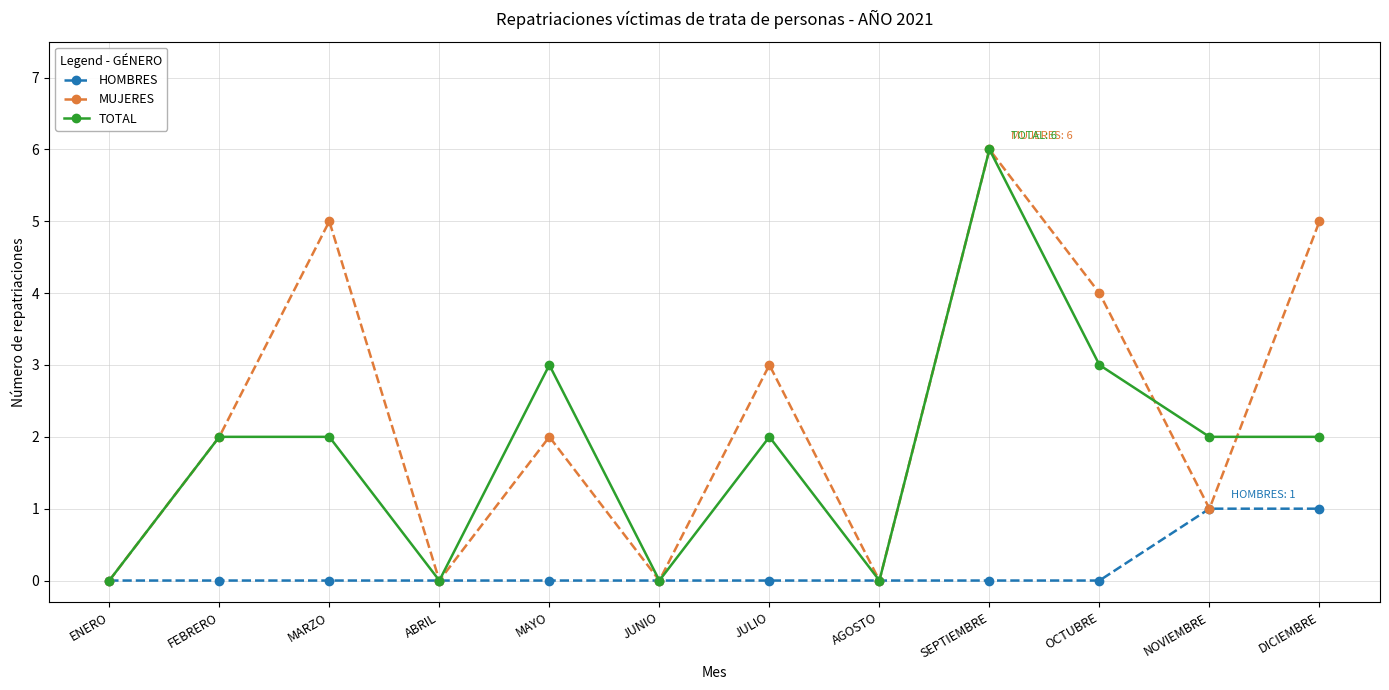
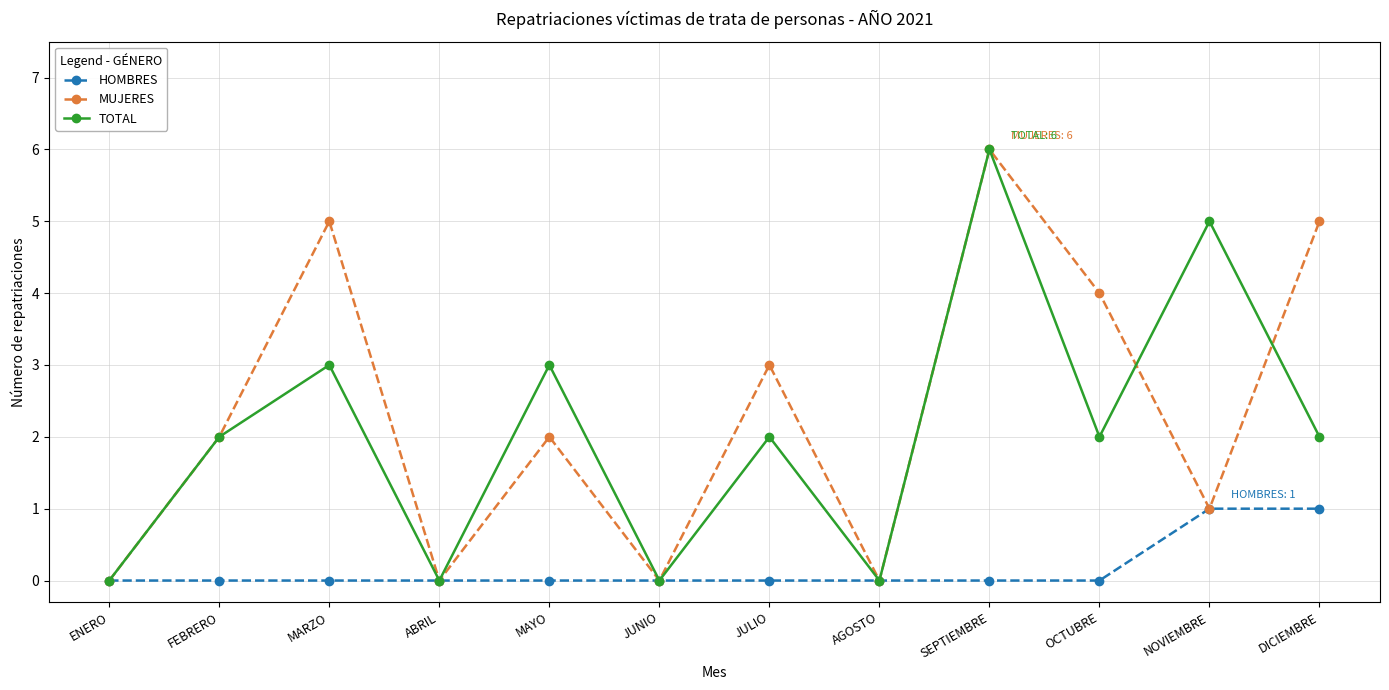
TOTAL, MARZO: 2 -> 3
TOTAL, OCTUBRE: 3 -> 2
TOTAL, NOVIEMBRE: 2 -> 5
